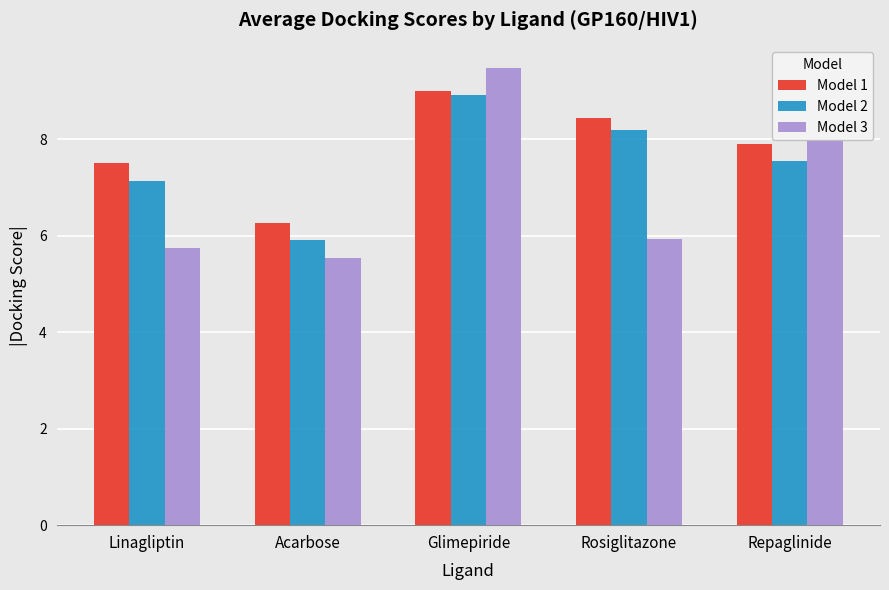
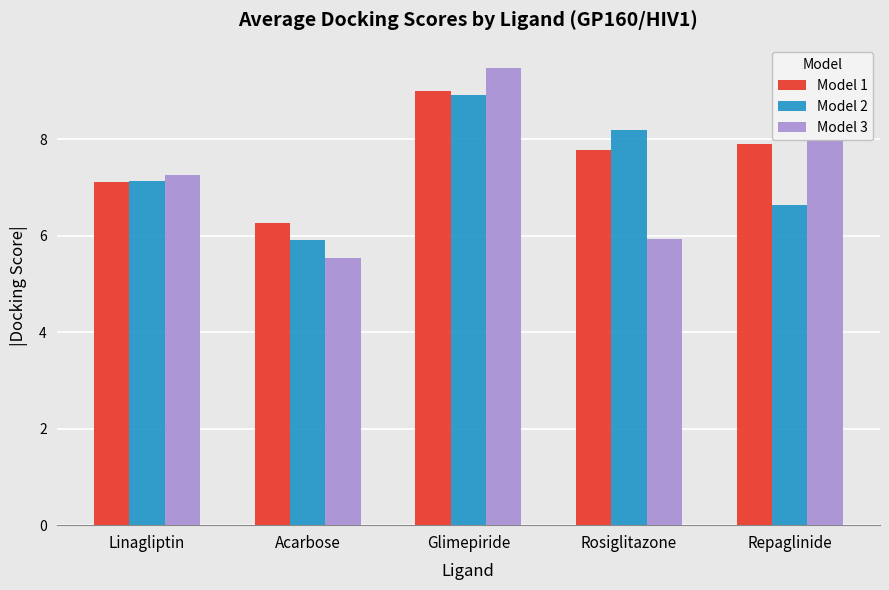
Model 1, Linagliptin: 7.5 -> 7.1
Model 3, Linagliptin: 5.7 -> 7.3
Model 1, Rosiglitazone: 8.4 -> 7.8
Model 2, Repaglinide: 7.5 -> 6.6
